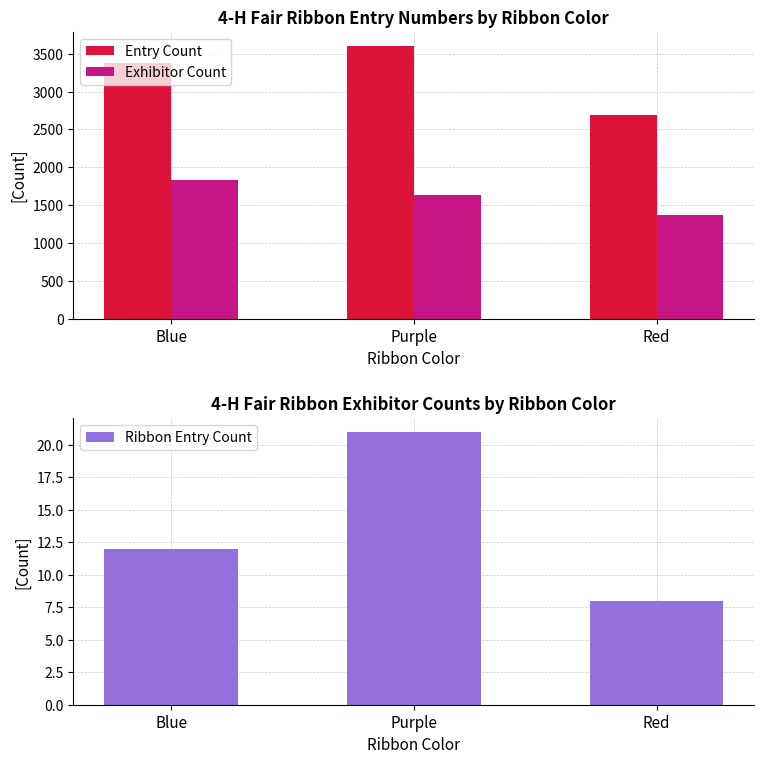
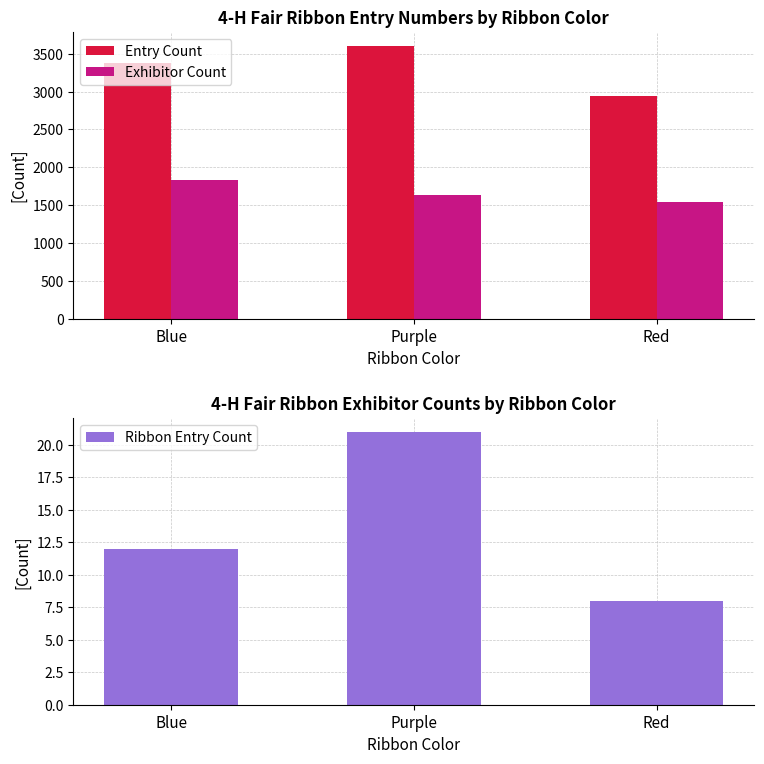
4-H Fair Ribbon Entry Numbers by Ribbon Color, Entry Count, Red: 2700 -> 2900
4-H Fair Ribbon Entry Numbers by Ribbon Color, Exhibitor Count, Red: 1400 -> 1500
